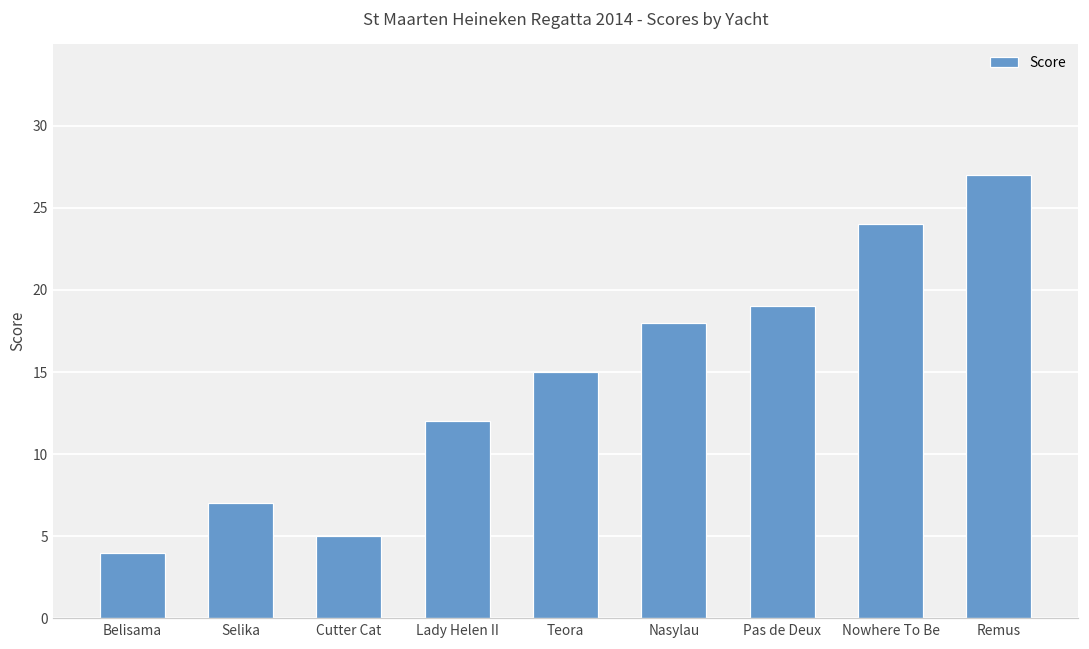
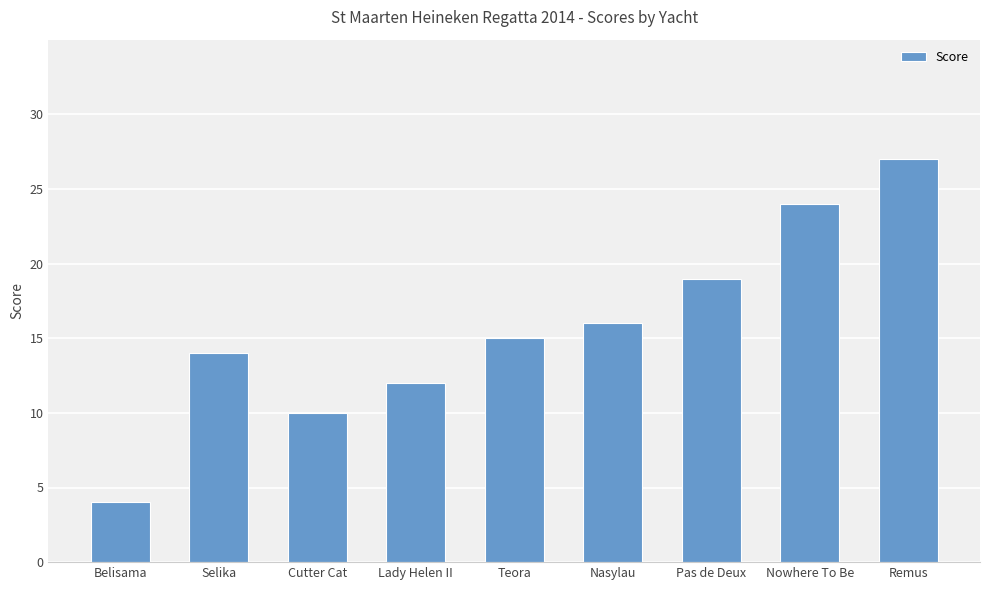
Selika: 7 -> 14
Cutter Cat: 5 -> 10
Nasylau: 18 -> 16
